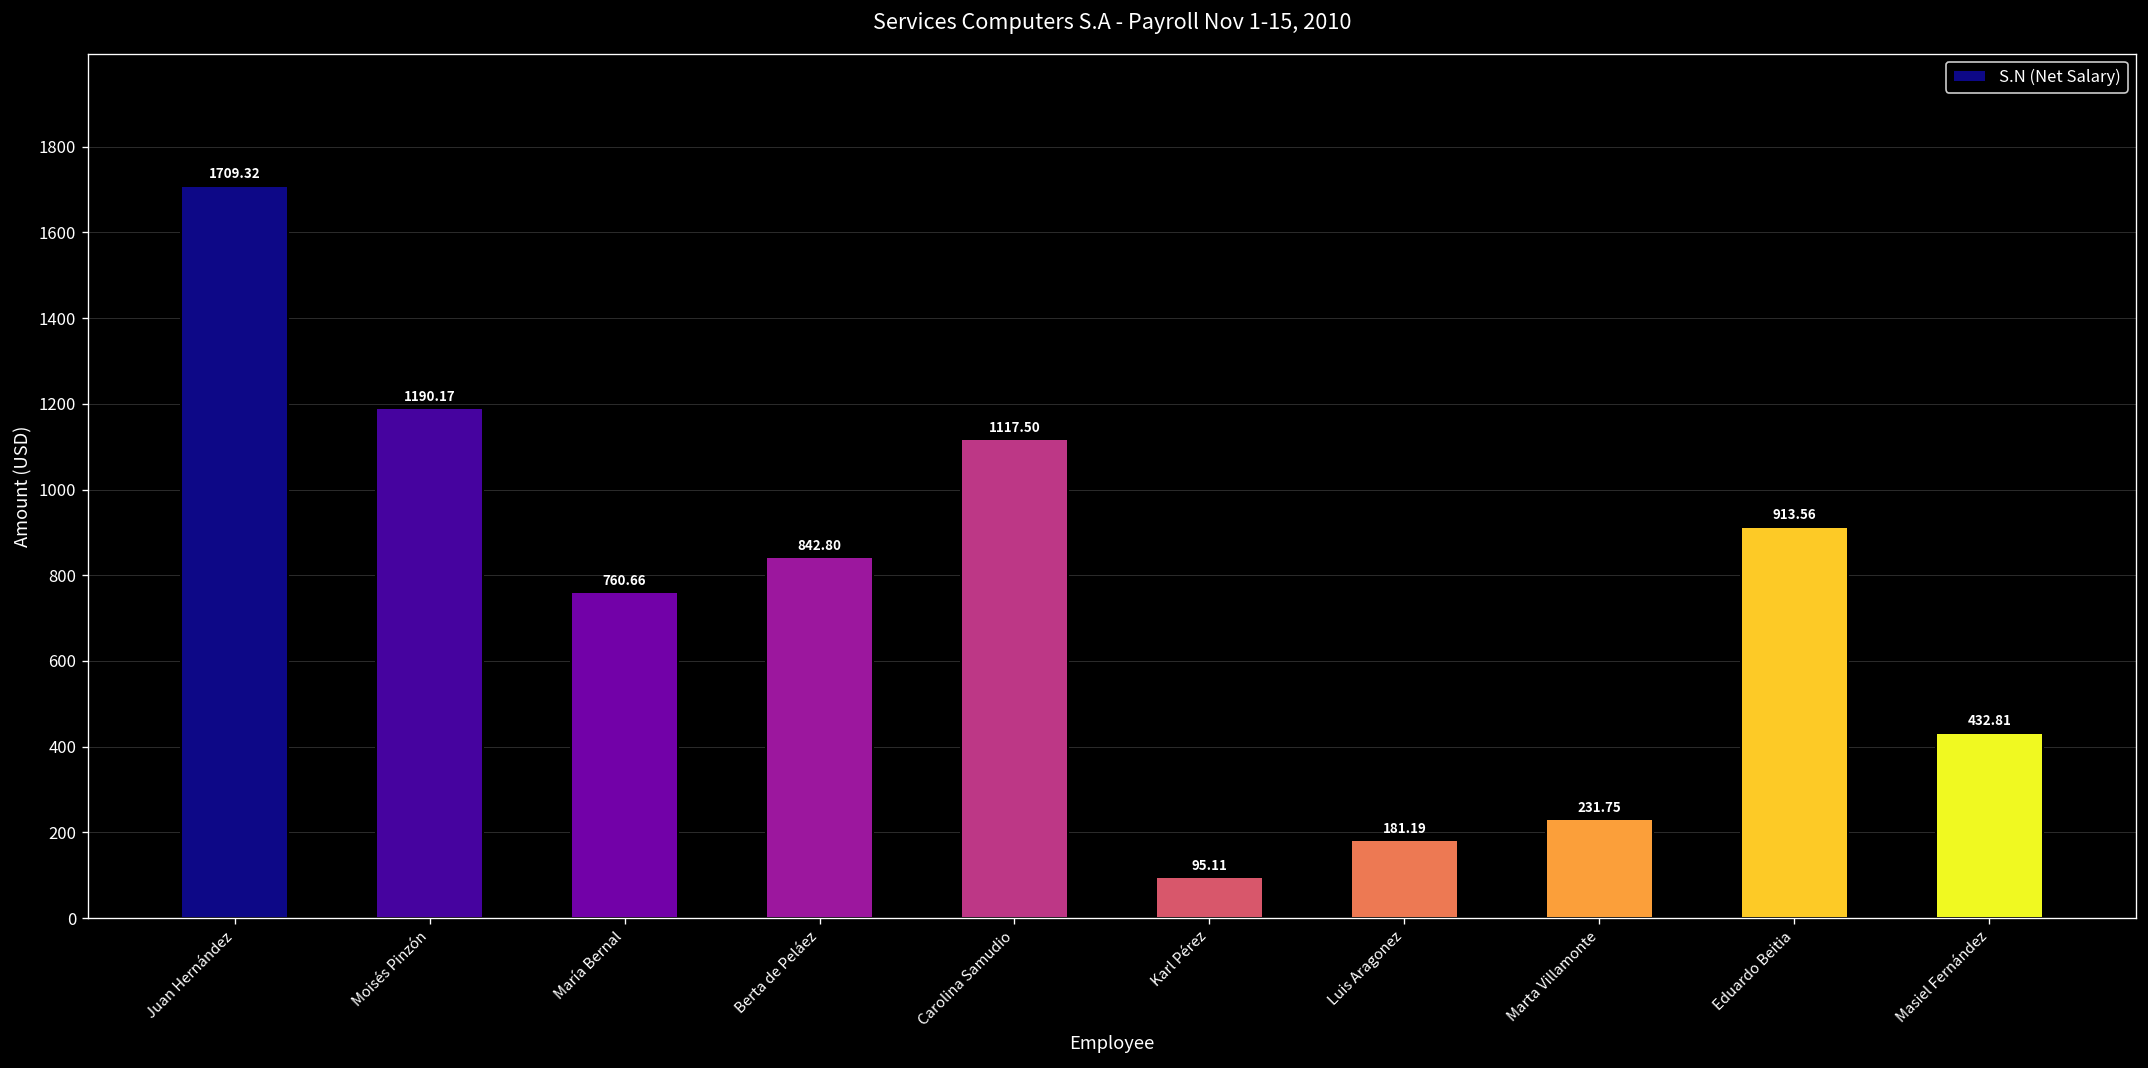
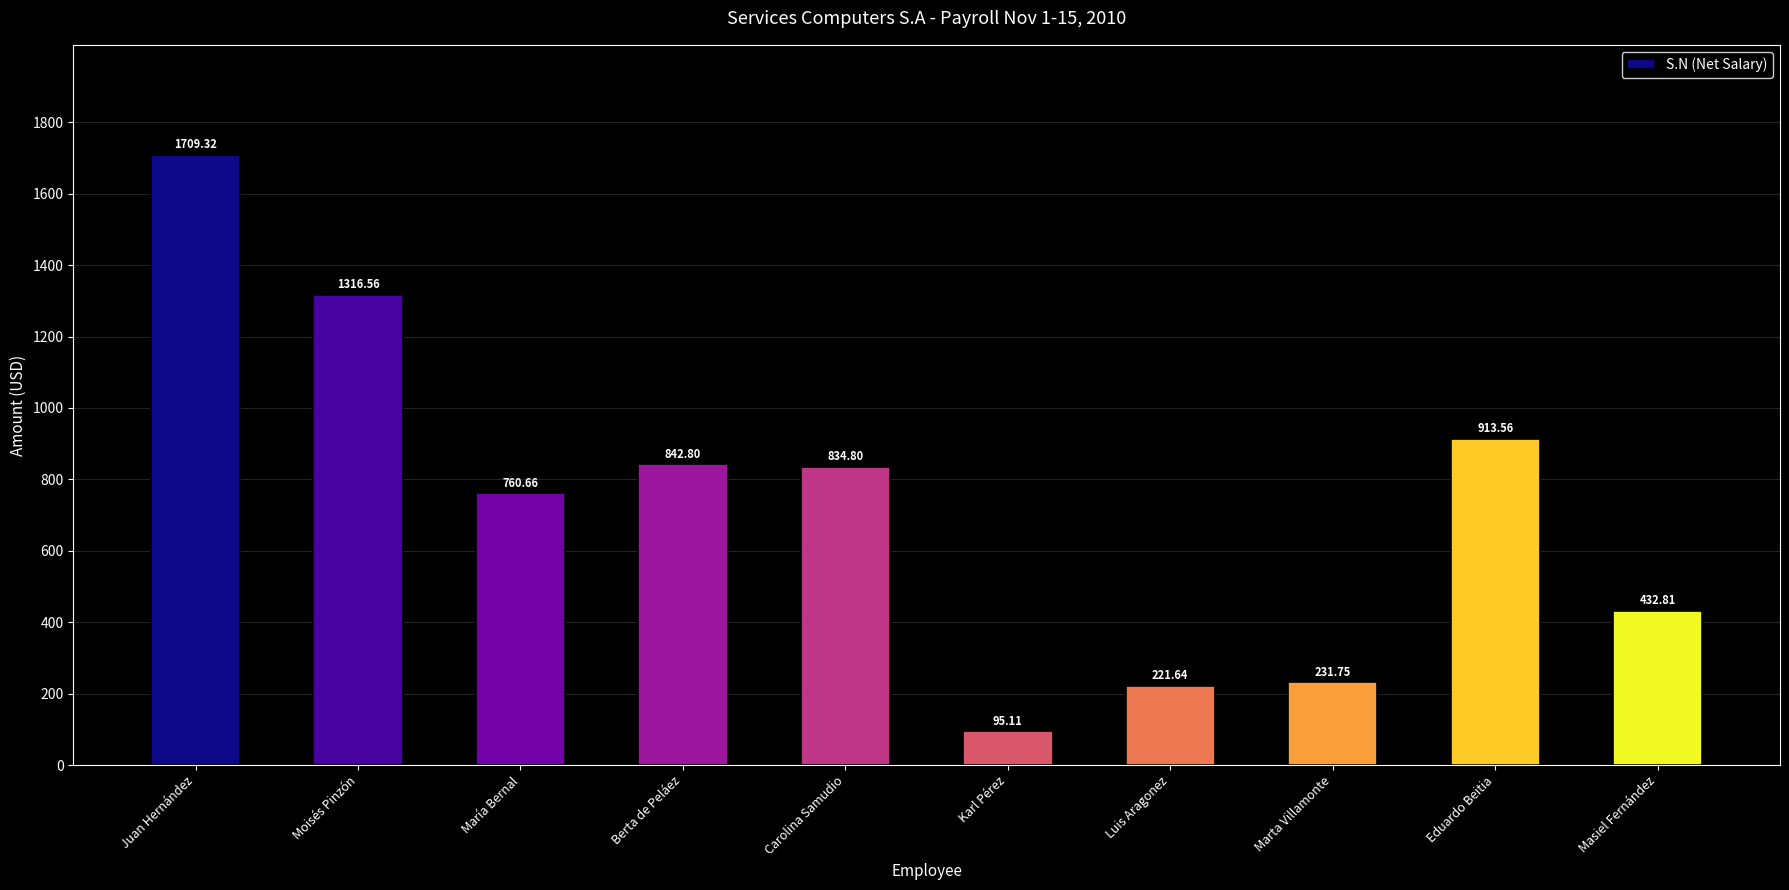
Moisés Pinzón: 1190.17 -> 1316.56
Carolina Samudio: 1117.50 -> 834.80
Luis Aragonez: 181.19 -> 221.64
